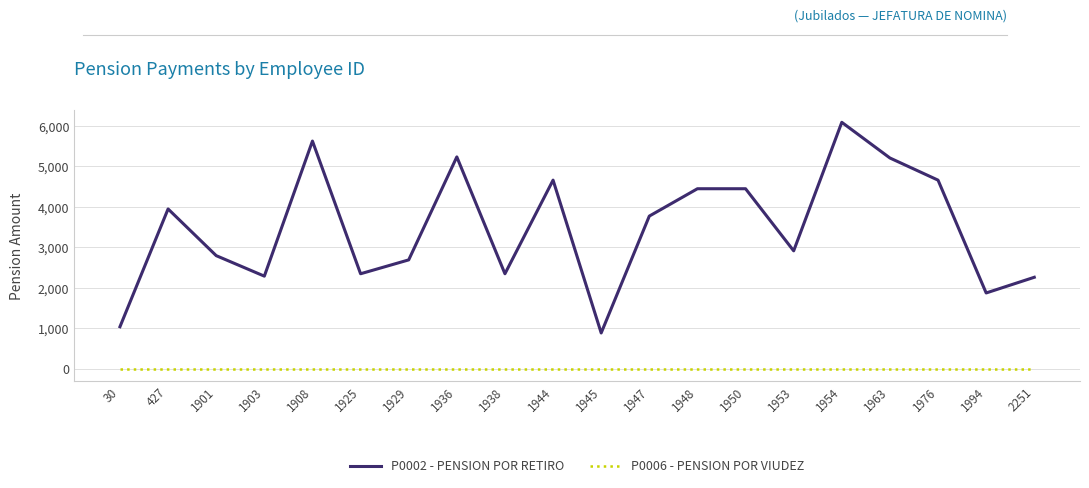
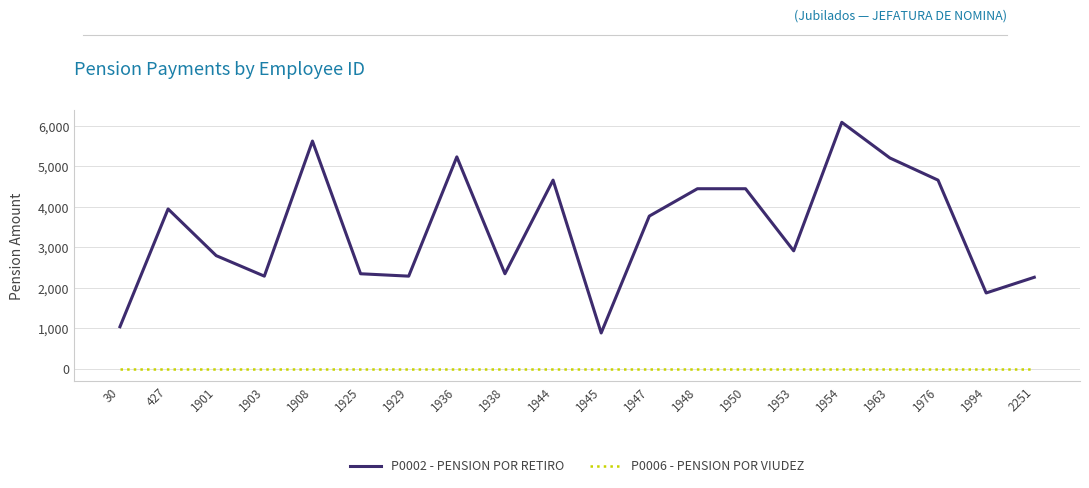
P0002 - PENSION POR RETIRO, 1929: 2,700 -> 2,300
